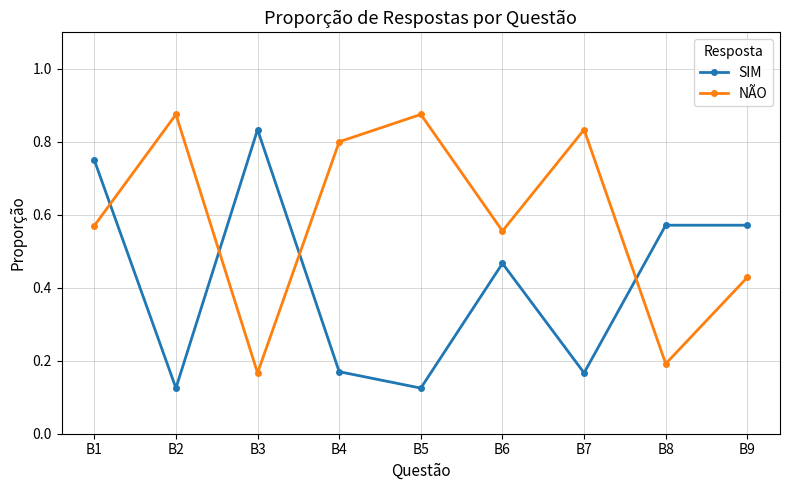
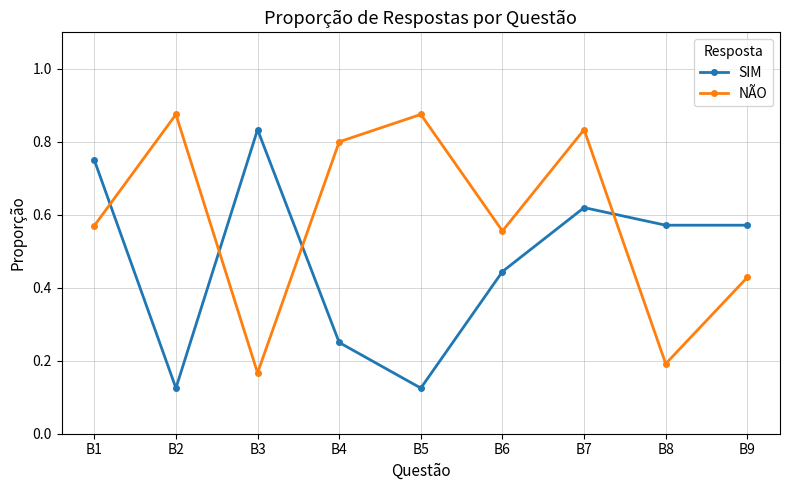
SIM, B4: 0.17 -> 0.25
SIM, B6: 0.47 -> 0.44
SIM, B7: 0.17 -> 0.62
